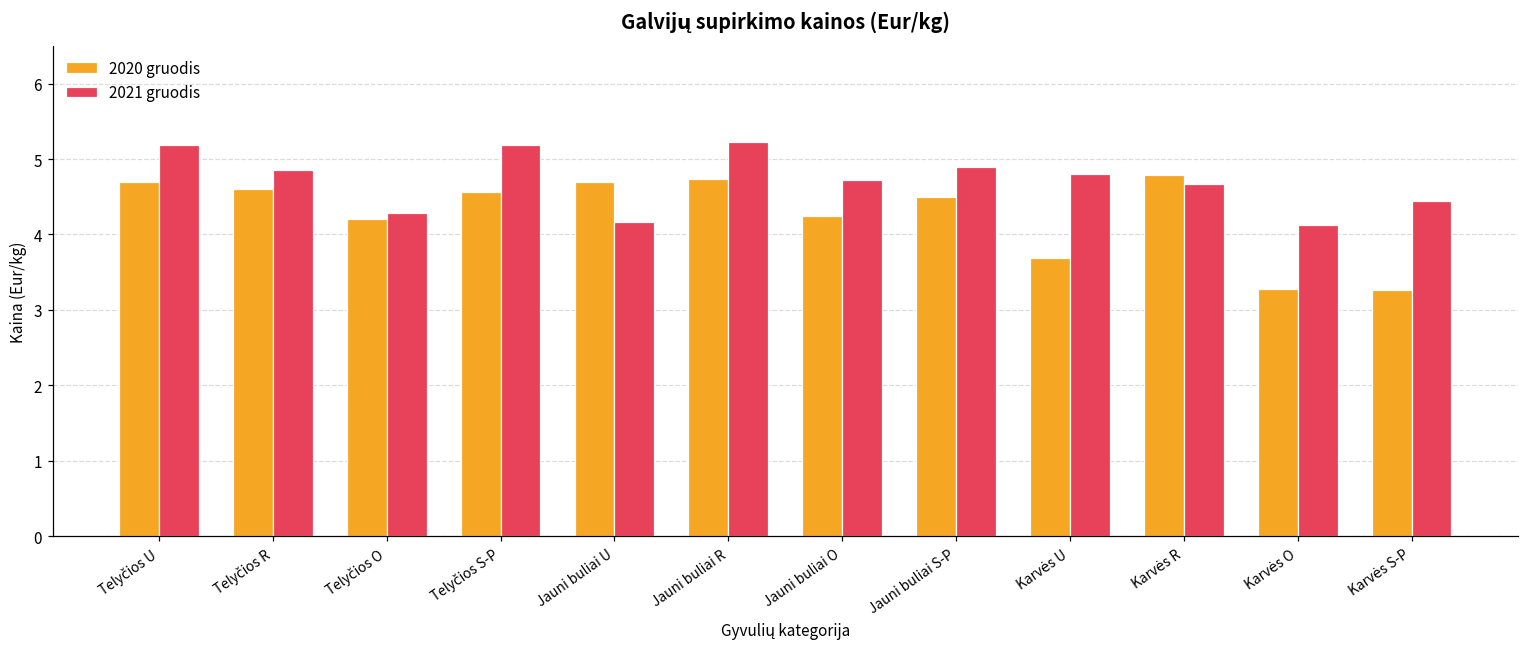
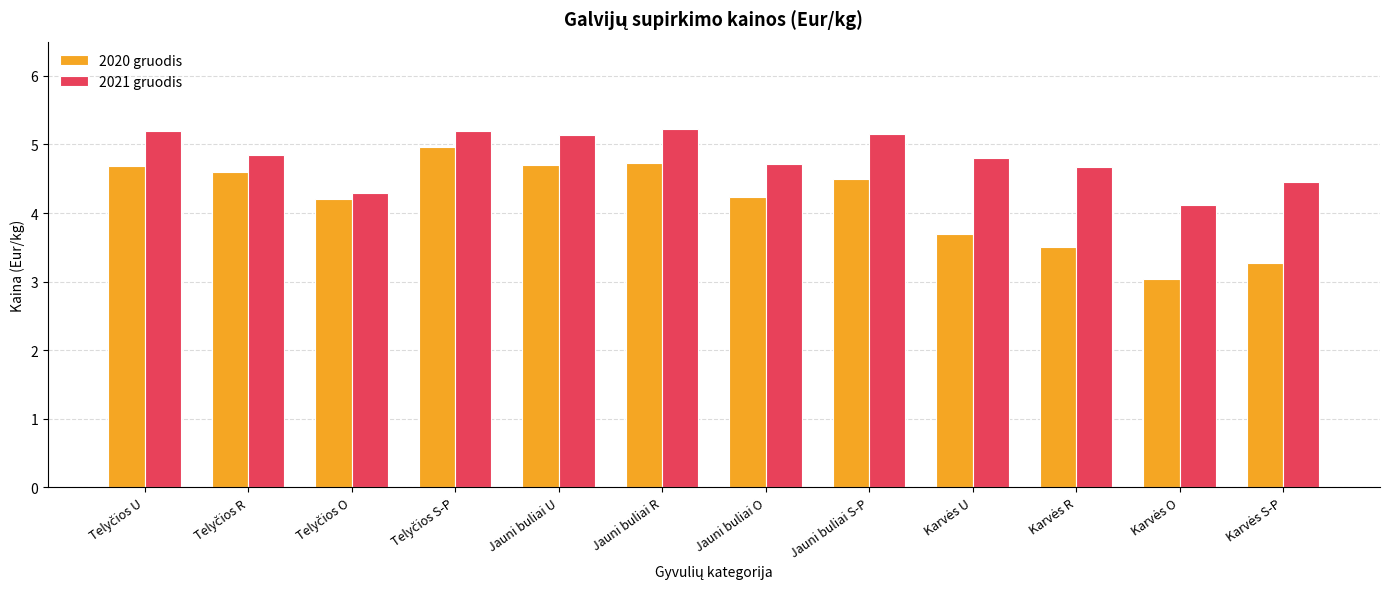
2020 gruodis, Telyčios S-P: 4.6 -> 5.0
2021 gruodis, Jauni buliai U: 4.2 -> 5.1
2021 gruodis, Jauni buliai S-P: 4.9 -> 5.2
2020 gruodis, Karvės R: 4.8 -> 3.5
2020 gruodis, Karvės O: 3.3 -> 3.0
